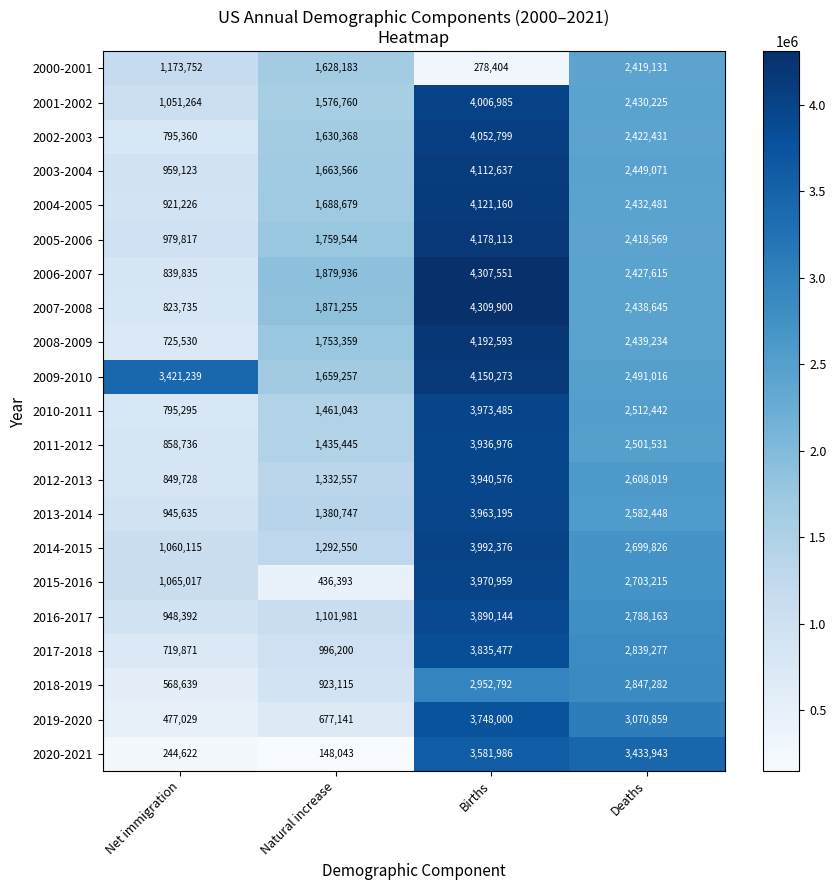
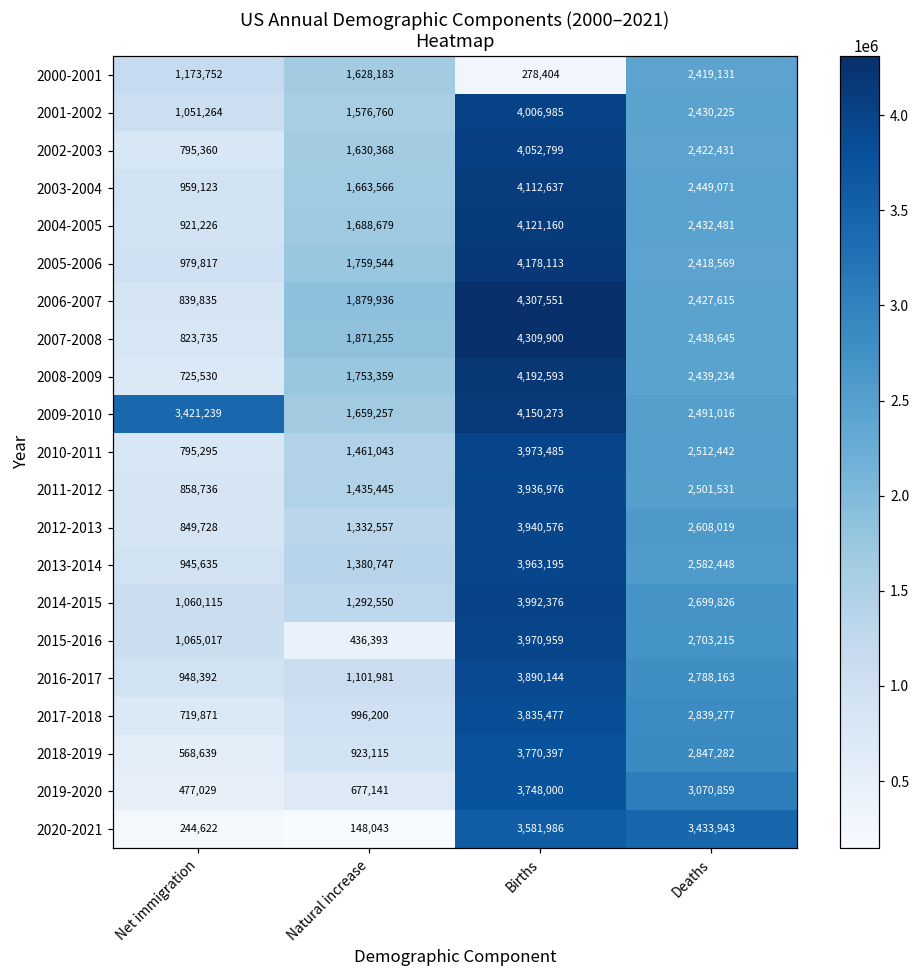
2018-2019, Births: 2,952,792 -> 3,770,397
